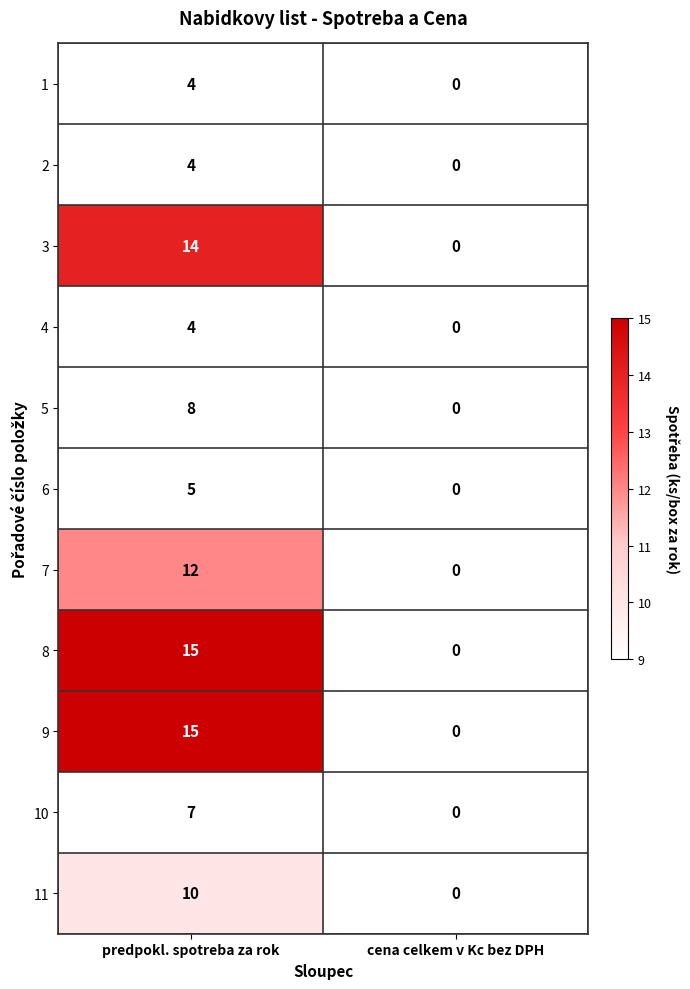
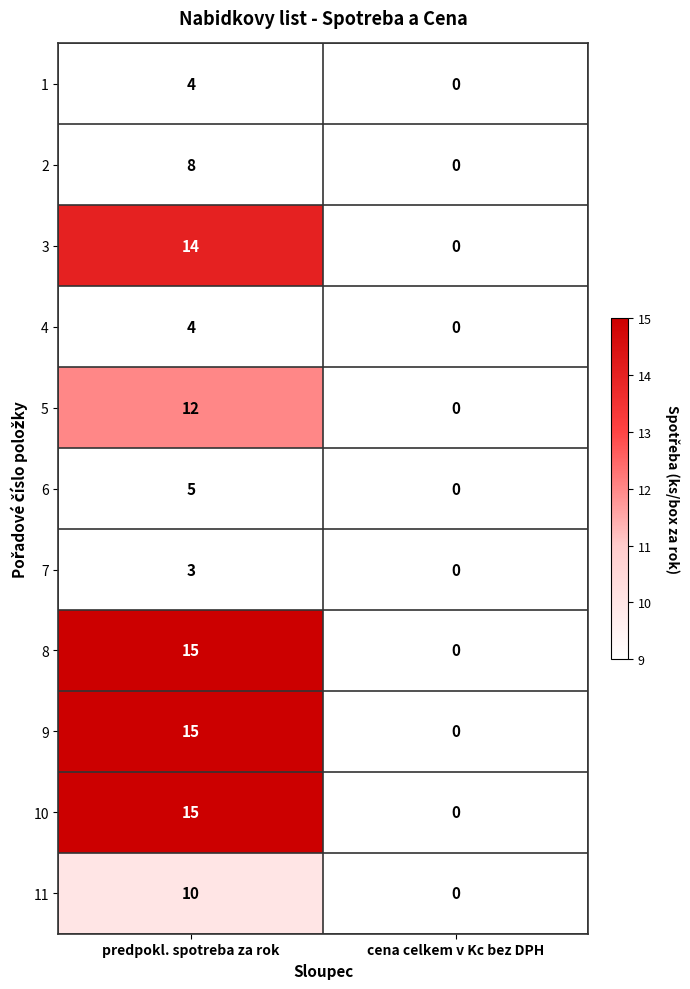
2, predpokl. spotreba za rok: 4 -> 8
5, predpokl. spotreba za rok: 8 -> 12
7, predpokl. spotreba za rok: 12 -> 3
10, predpokl. spotreba za rok: 7 -> 15
